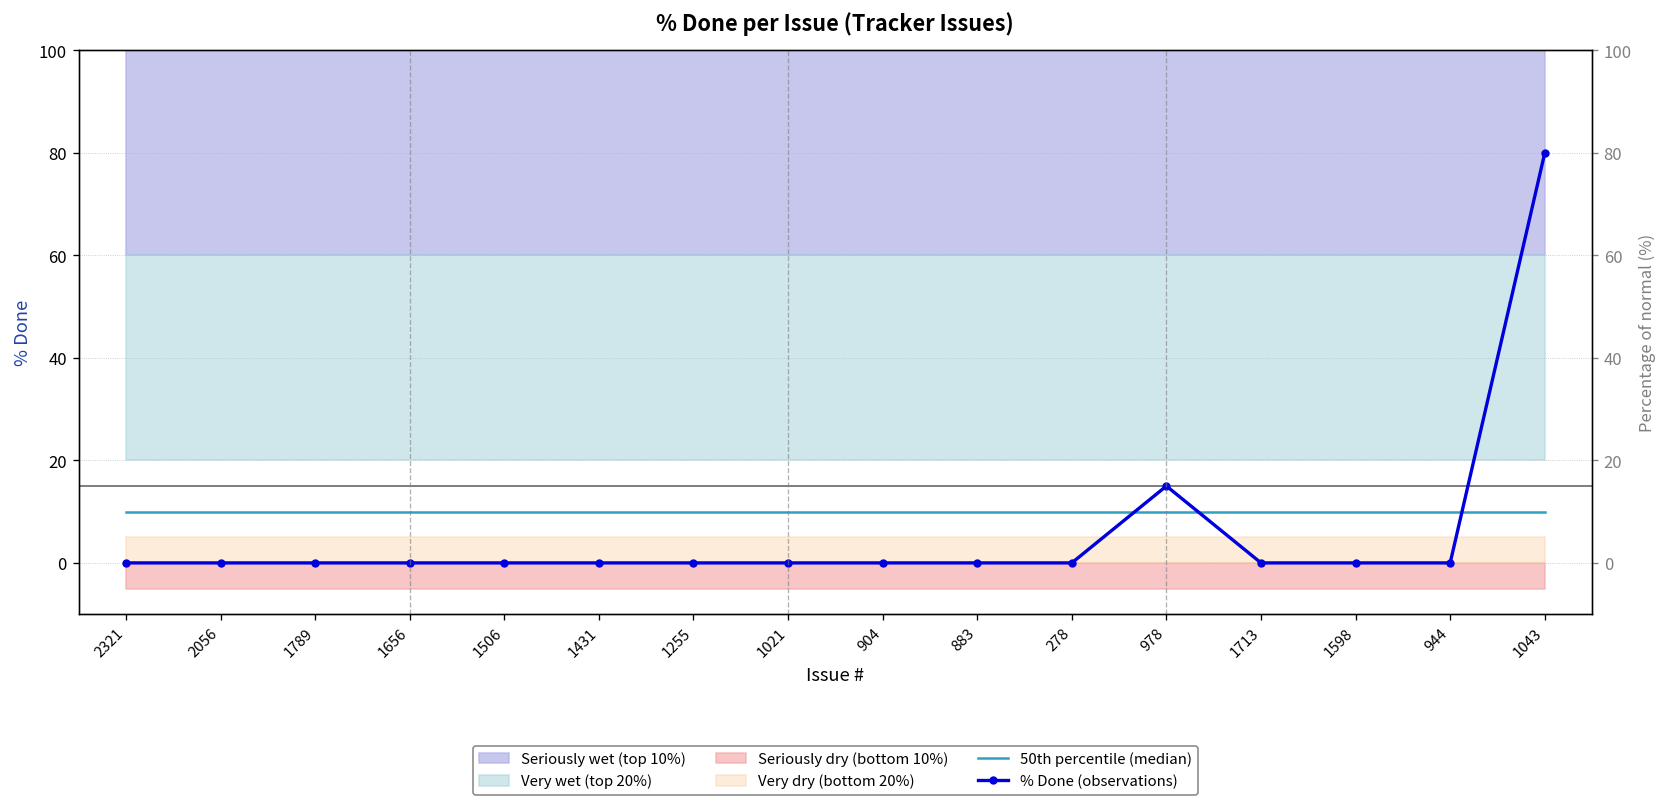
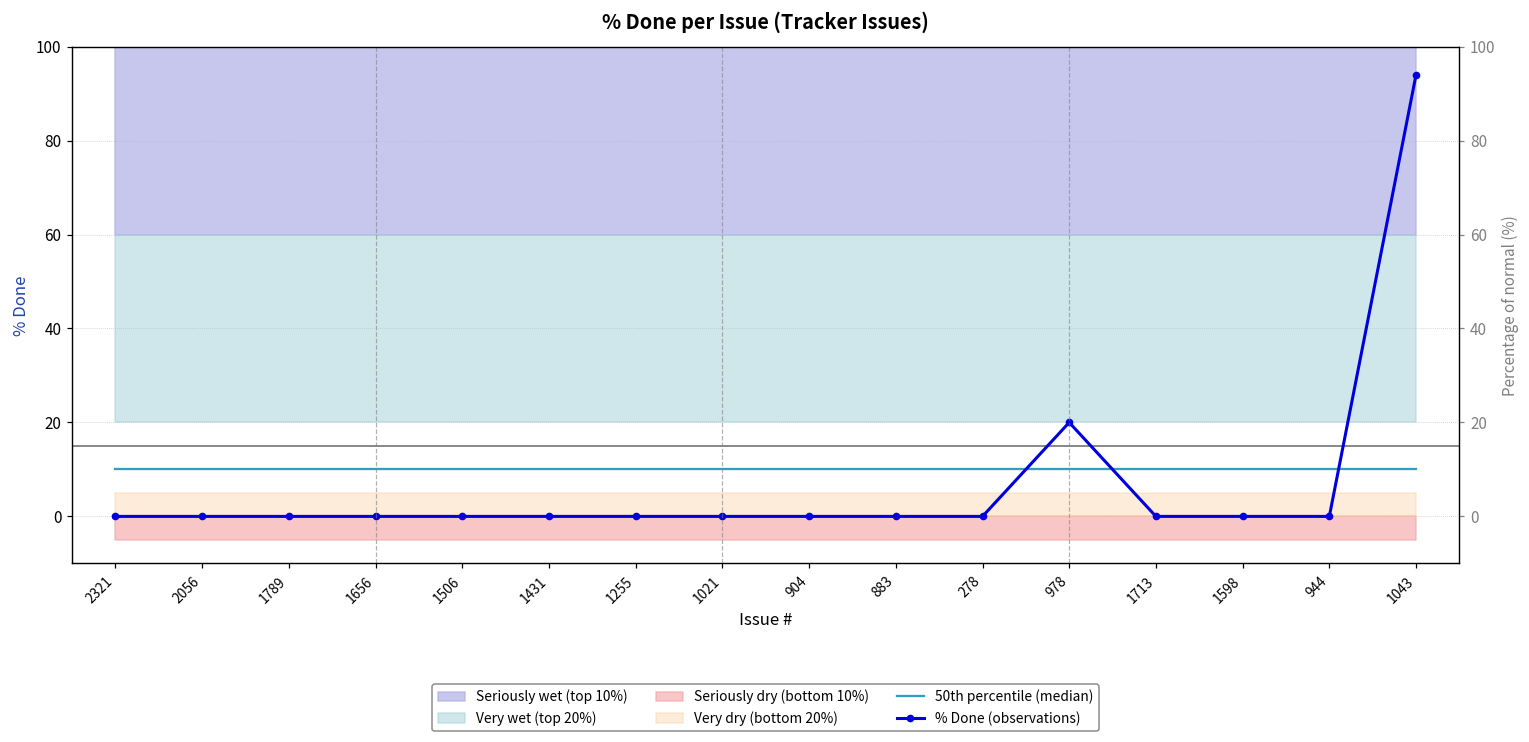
% Done (observations), 978: 15 -> 20
% Done (observations), 1043: 80 -> 94
